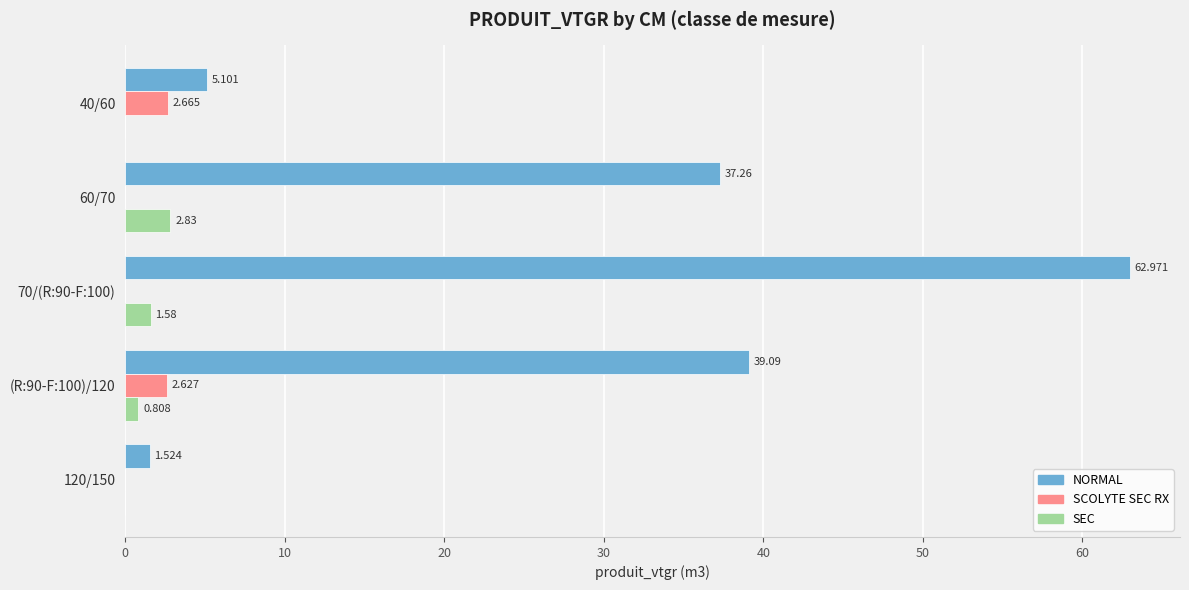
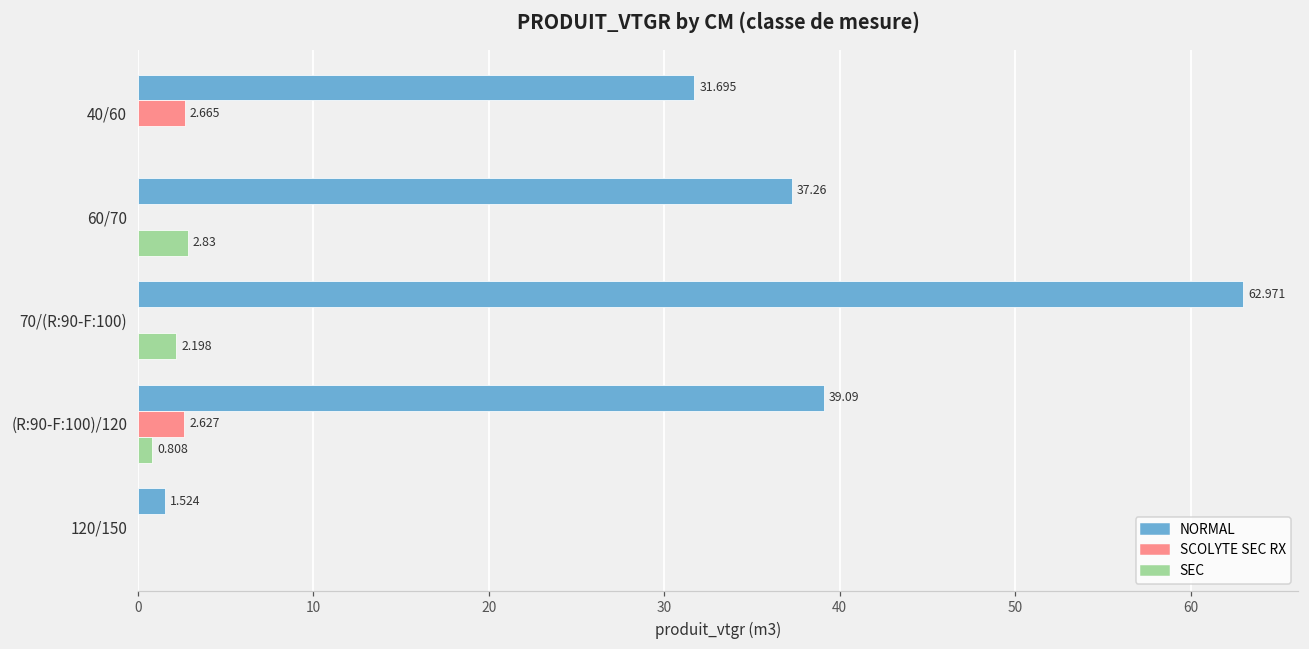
NORMAL, 40/60: 5.101 -> 31.695
SEC, 70/(R:90-F:100): 1.58 -> 2.198
